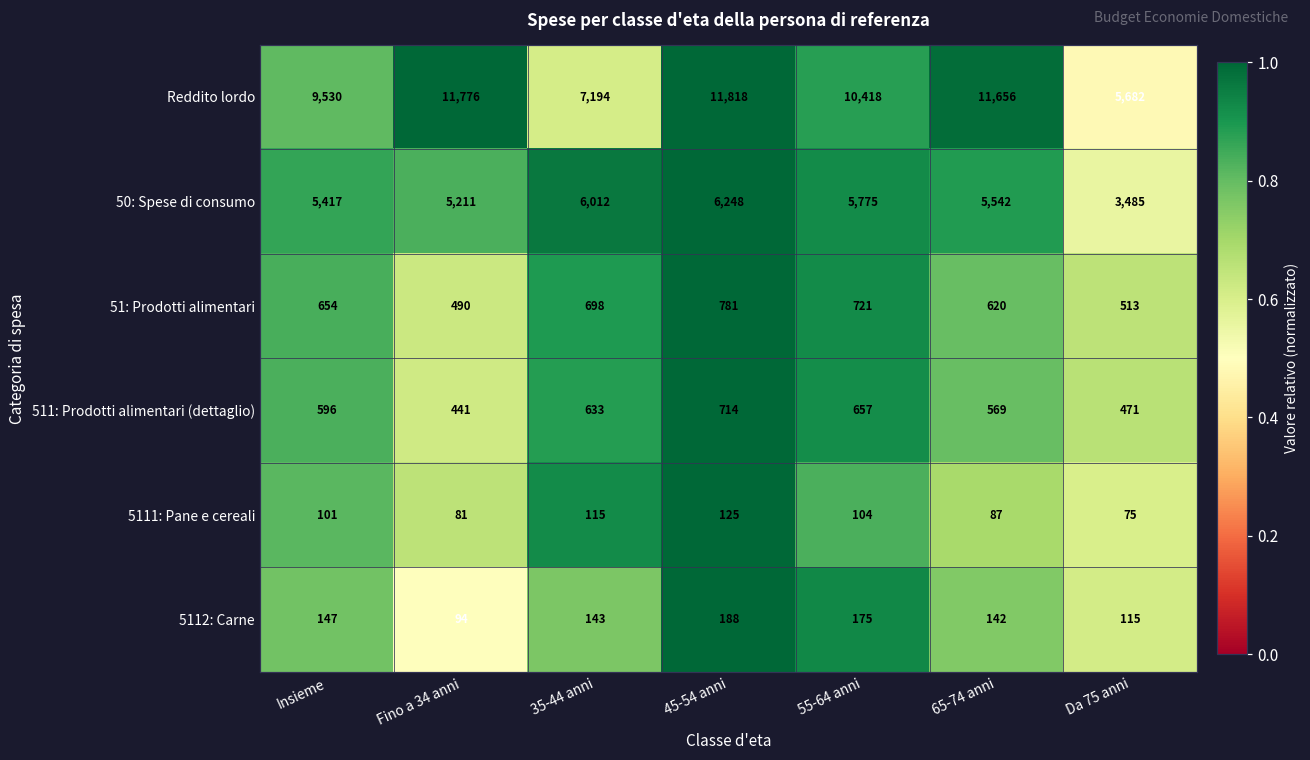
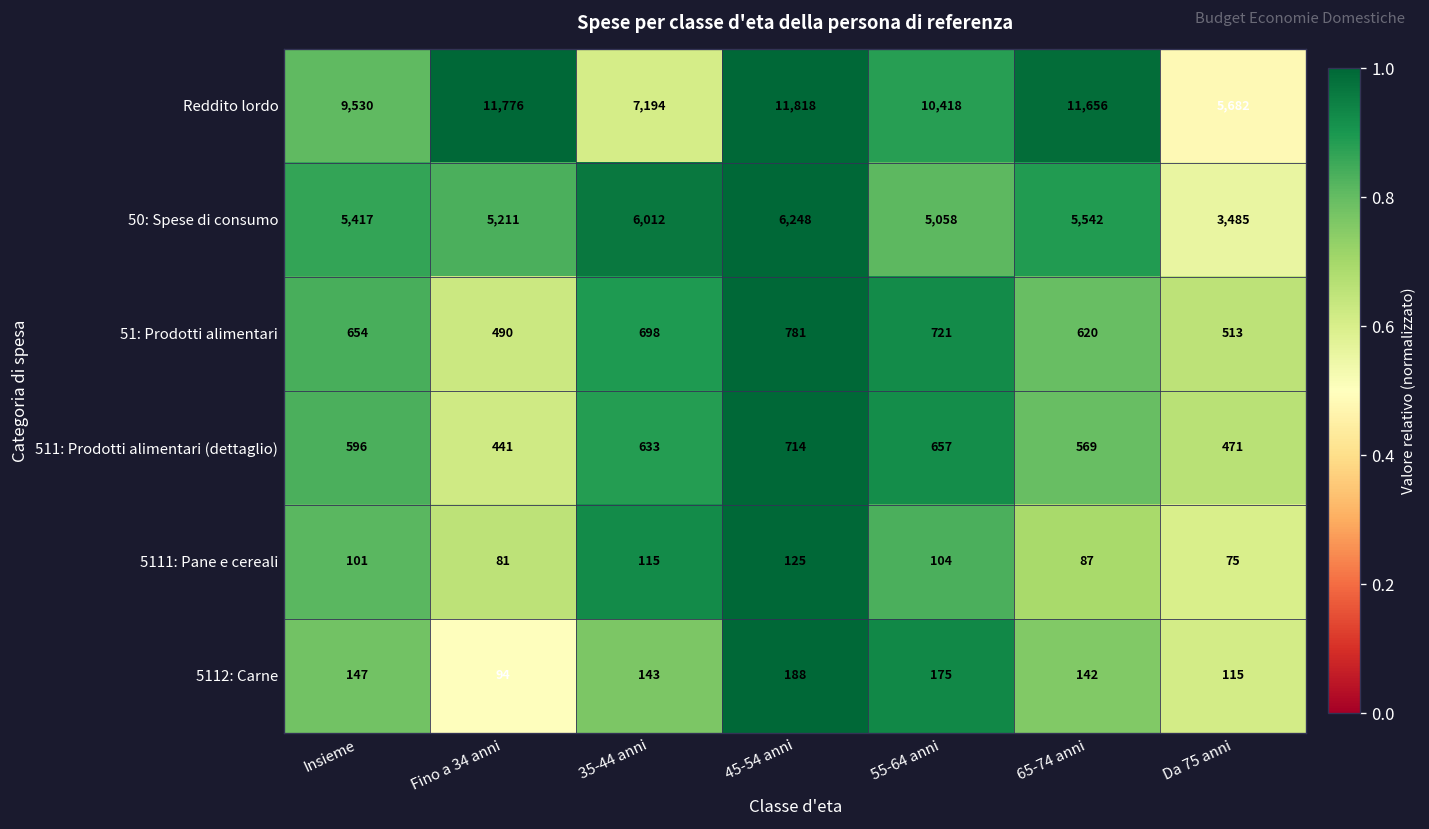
50: Spese di consumo, 55-64 anni: 5,775 -> 5,058
